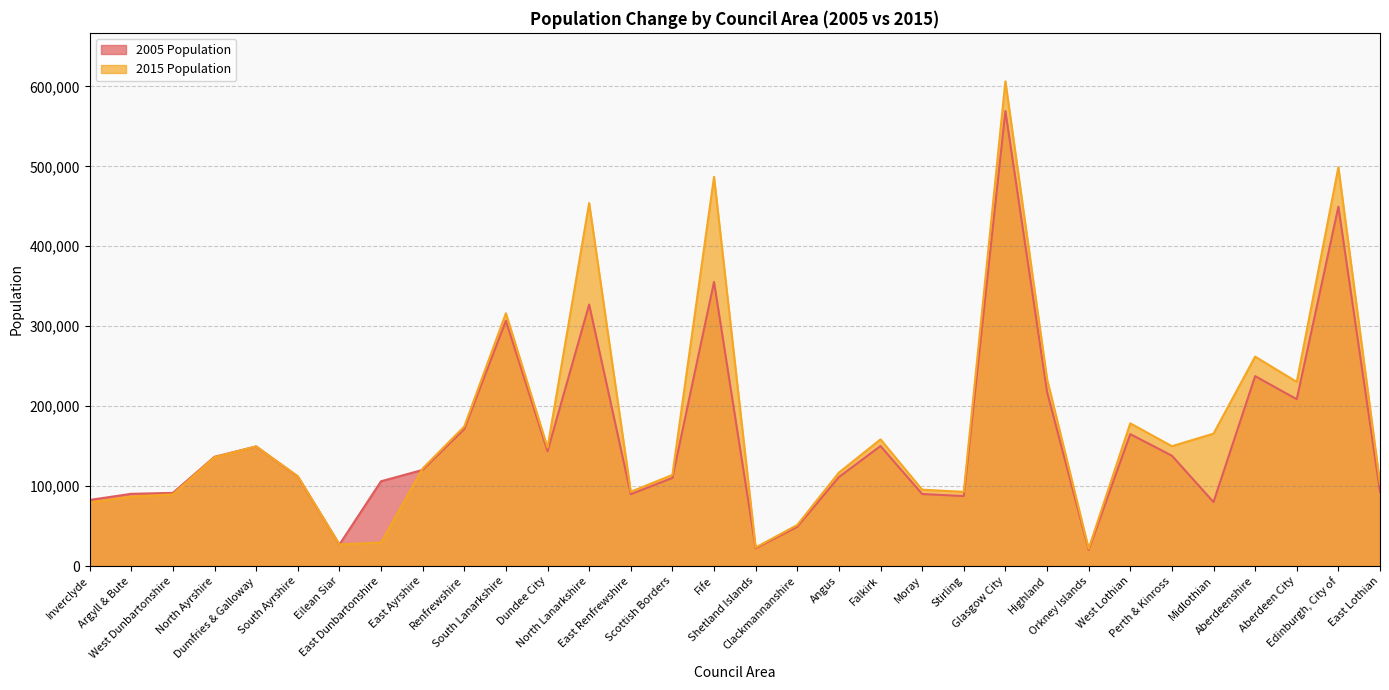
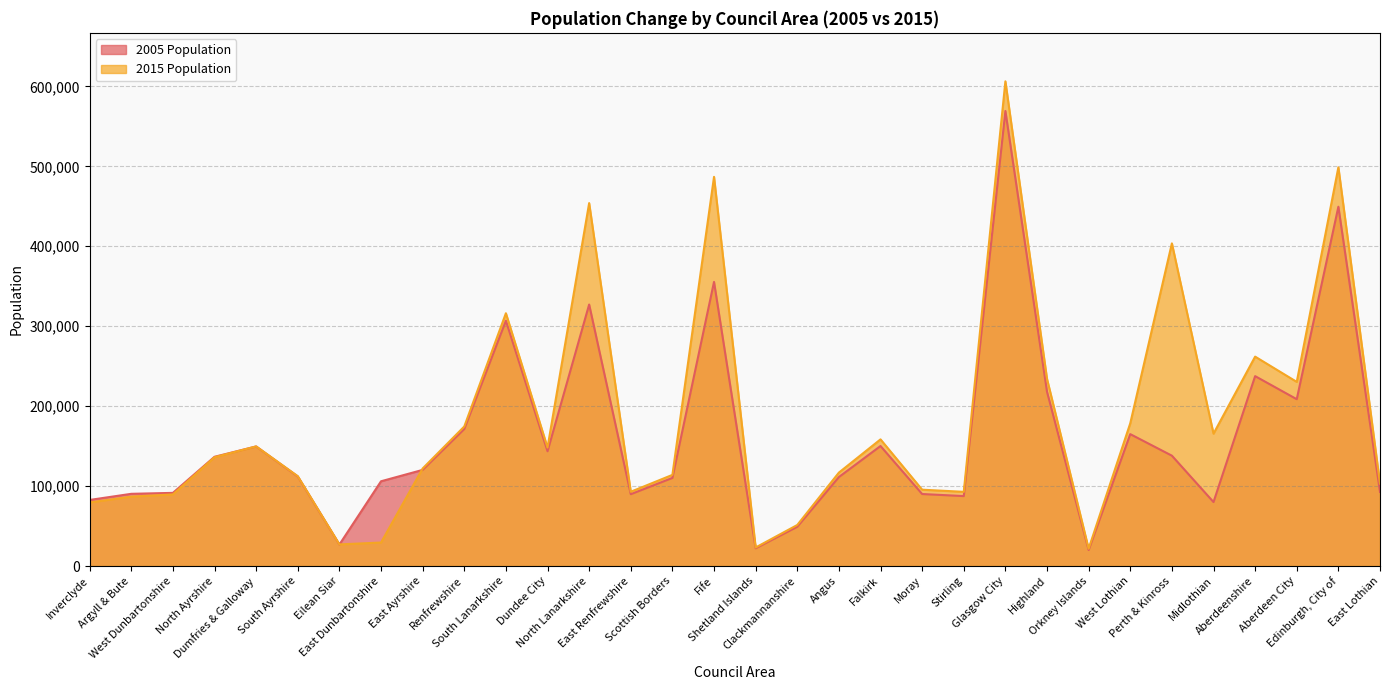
2015 Population, Perth & Kinross: 150,000 -> 400,000
